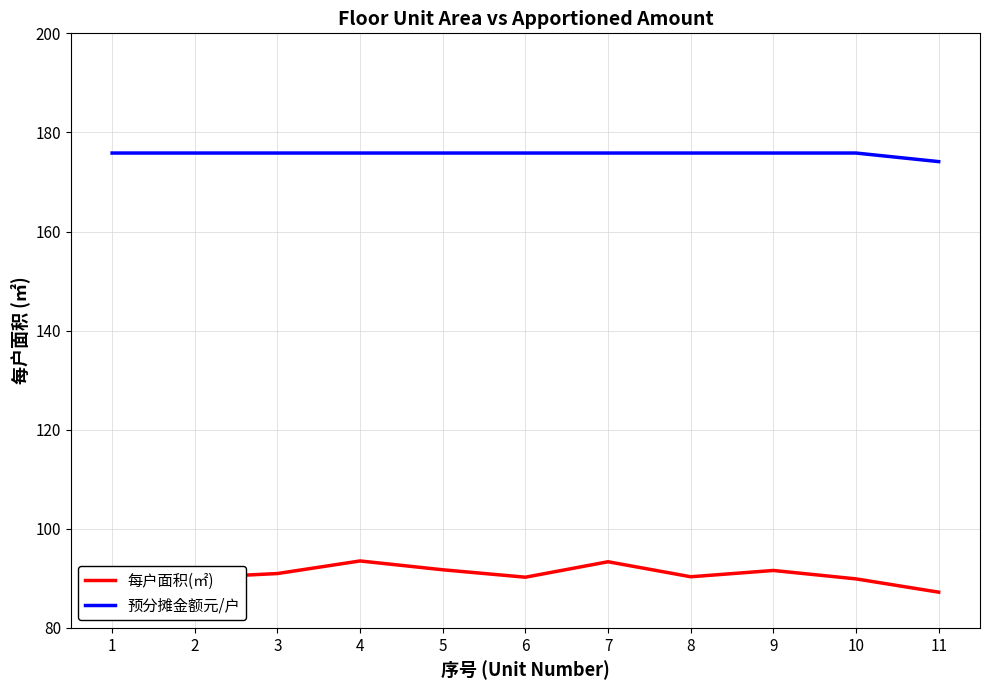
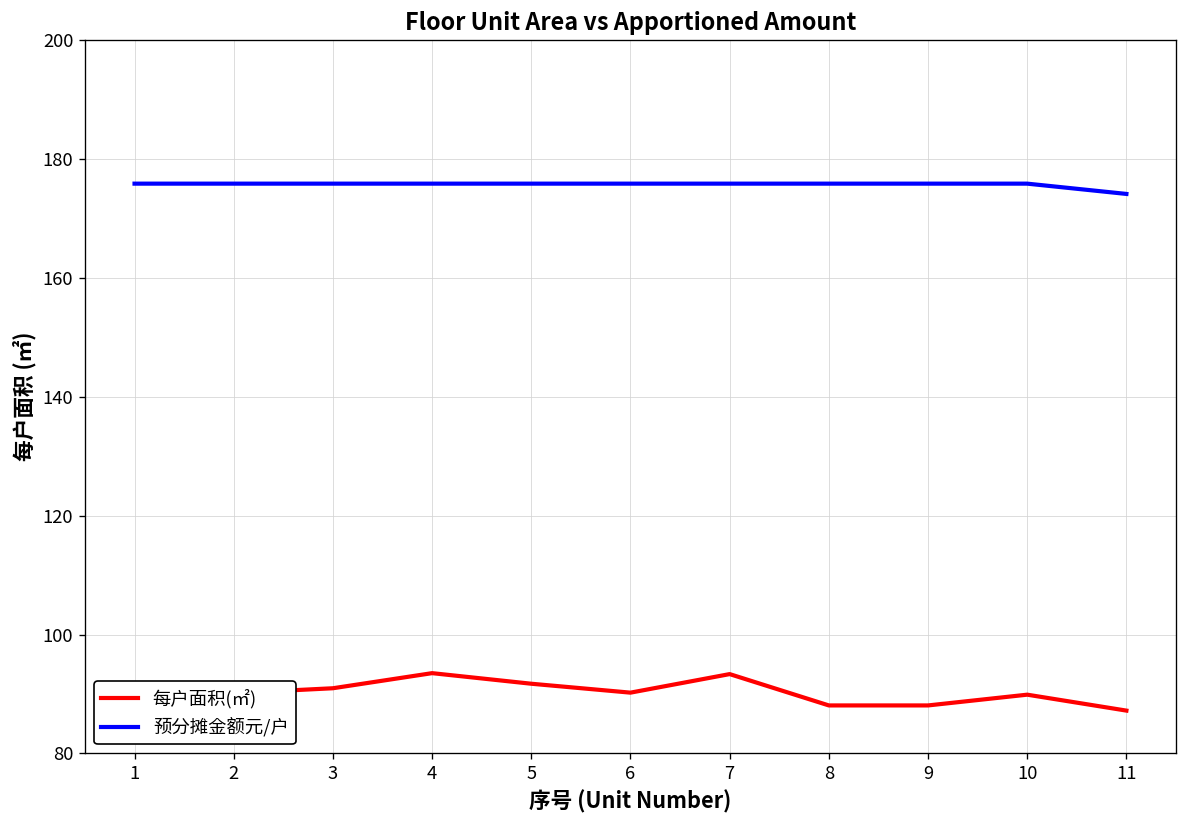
每户面积(㎡), 8: 90 -> 88
每户面积(㎡), 9: 92 -> 88
